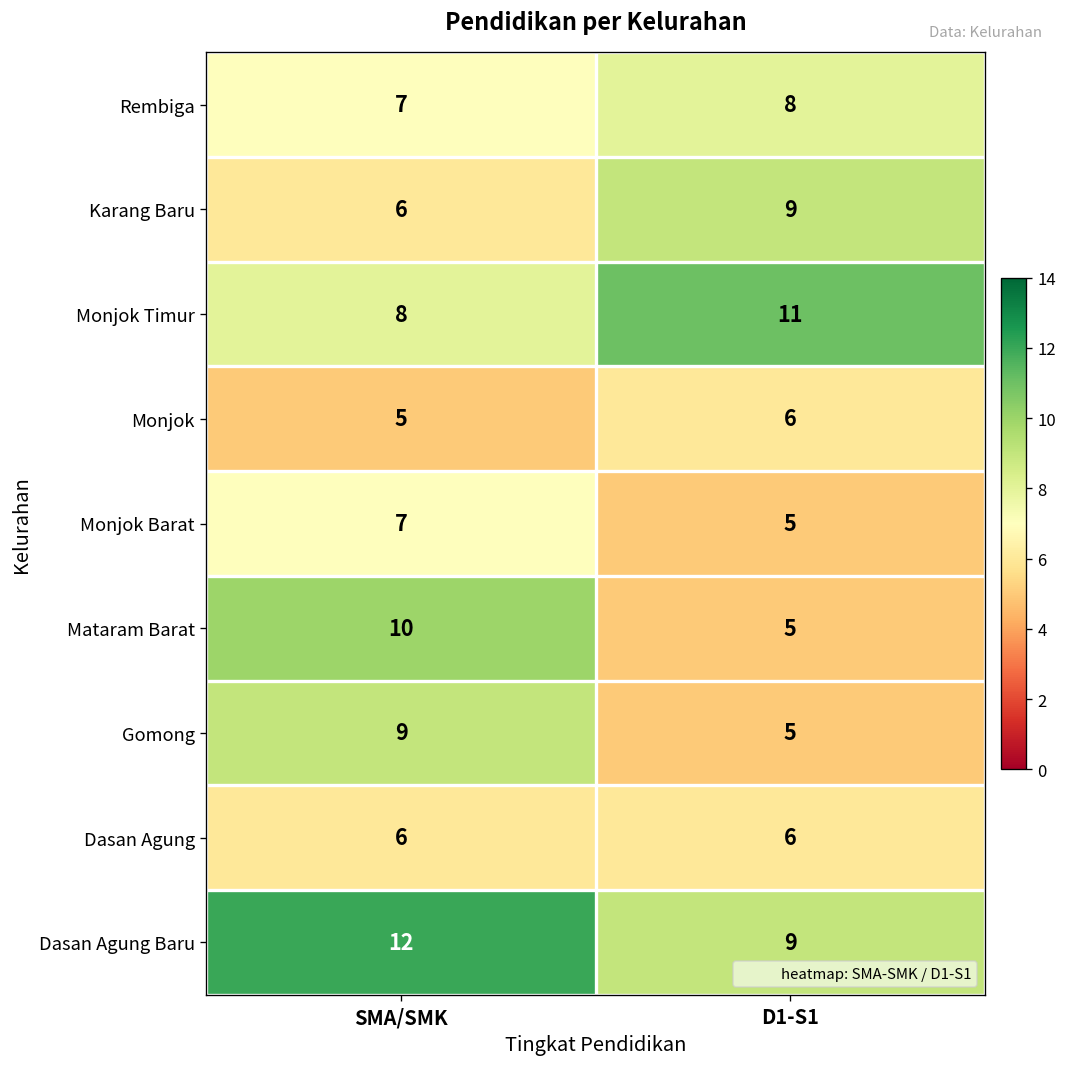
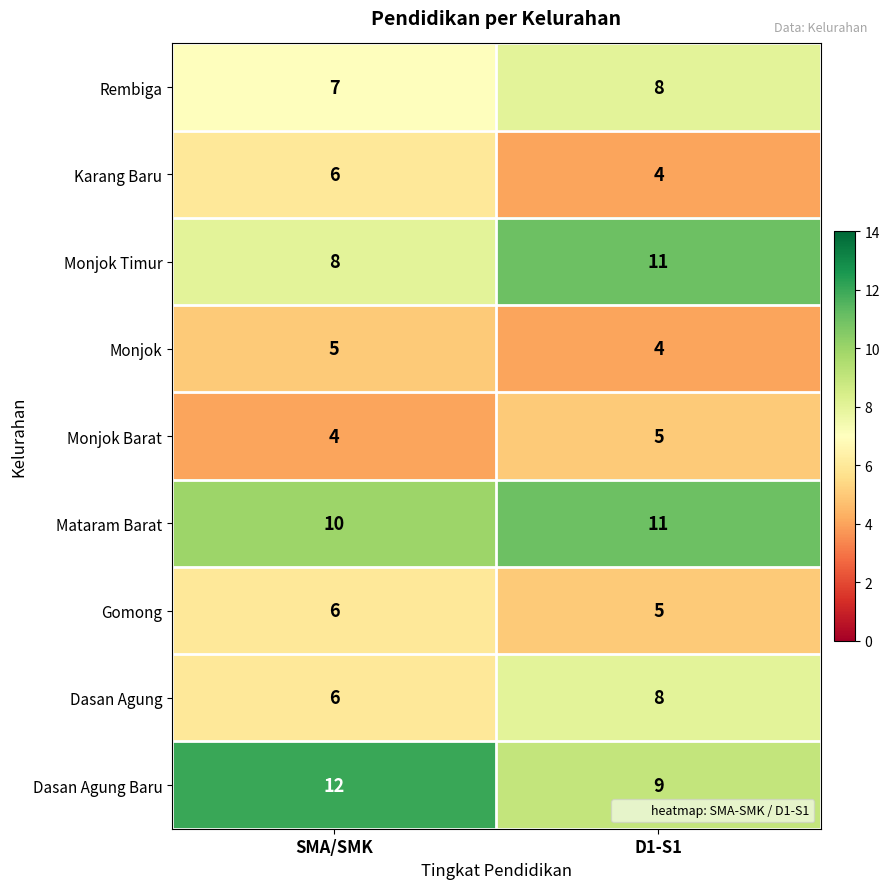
Karang Baru, D1-S1: 9 -> 4
Monjok, D1-S1: 6 -> 4
Monjok Barat, SMA/SMK: 7 -> 4
Mataram Barat, D1-S1: 5 -> 11
Gomong, SMA/SMK: 9 -> 6
Dasan Agung, D1-S1: 6 -> 8
